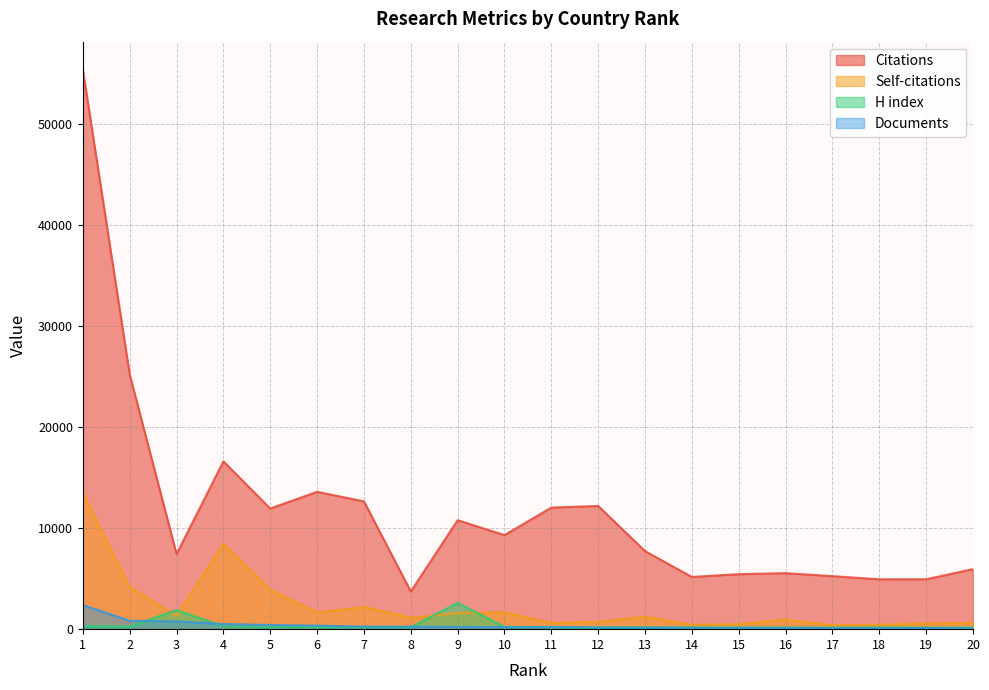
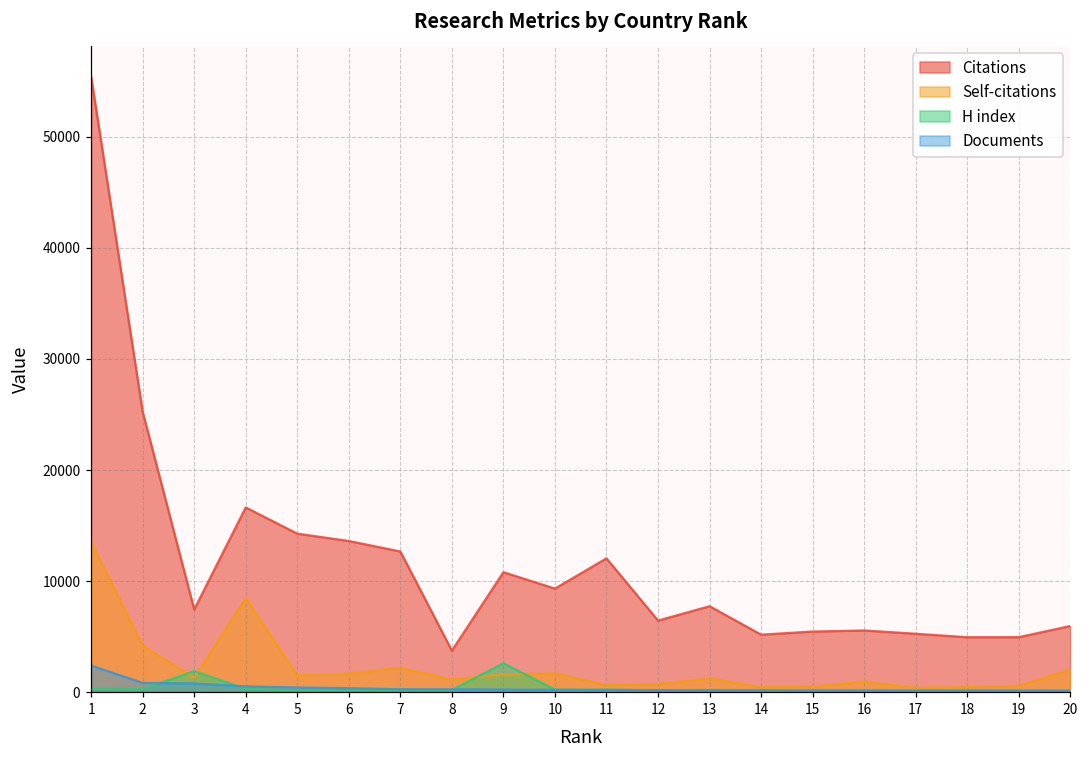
Citations, 5: 12000 -> 14300
Self-citations, 5: 3900 -> 1500
Citations, 12: 12200 -> 6400
Self-citations, 20: 600 -> 2000
